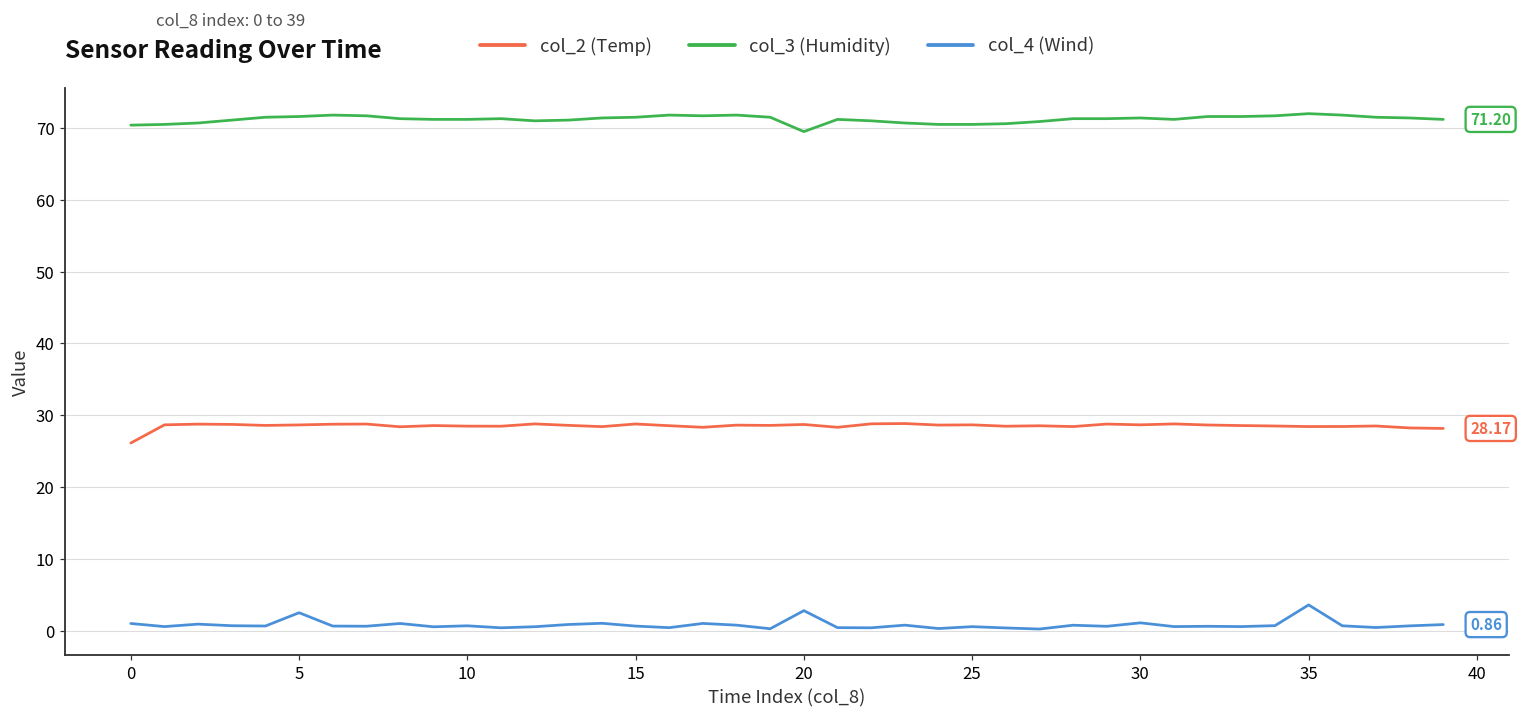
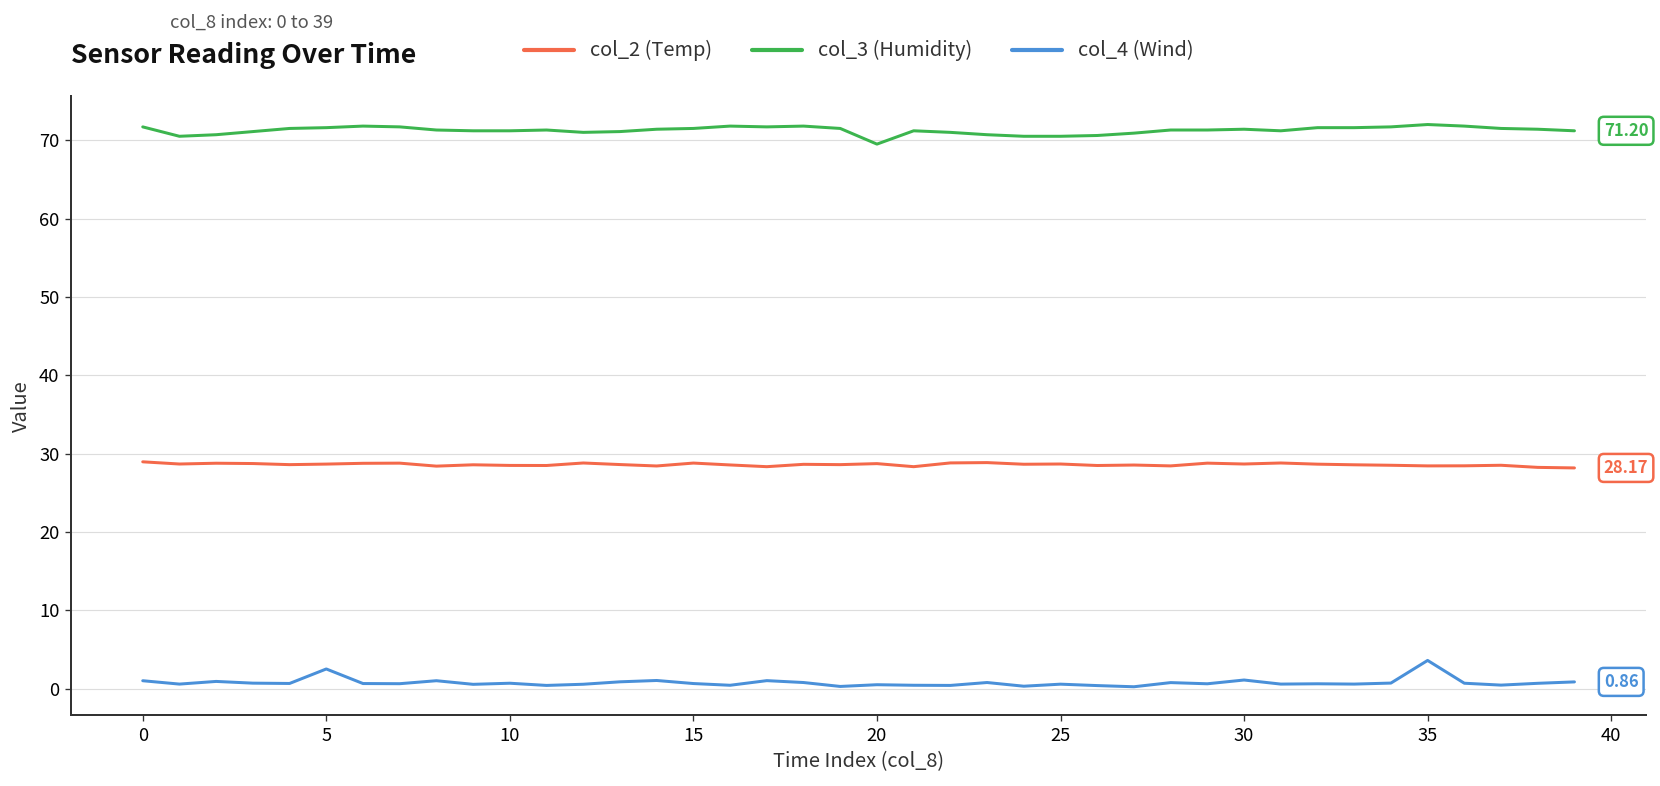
col_2 (Temp), 0: 26 -> 29
col_3 (Humidity), 0: 70 -> 72
col_4 (Wind), 20: 3 -> 1
